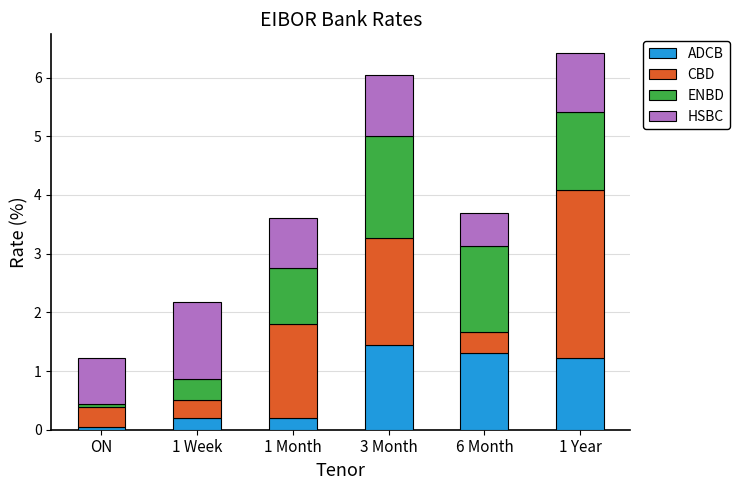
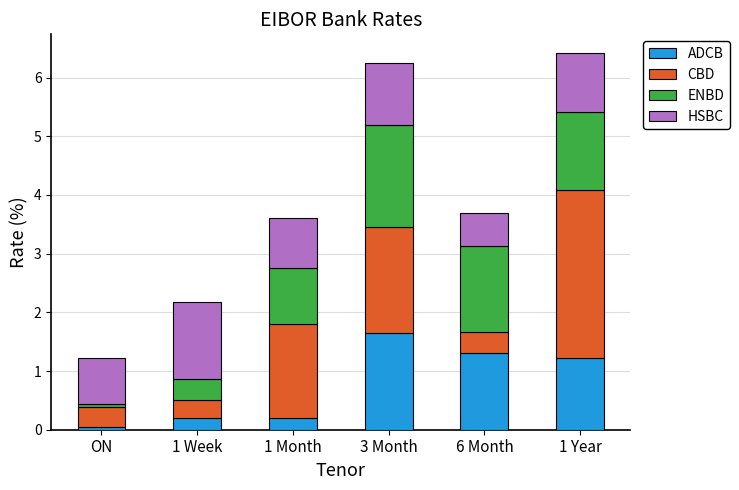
ADCB, 3 Month: 1.5 -> 1.7
